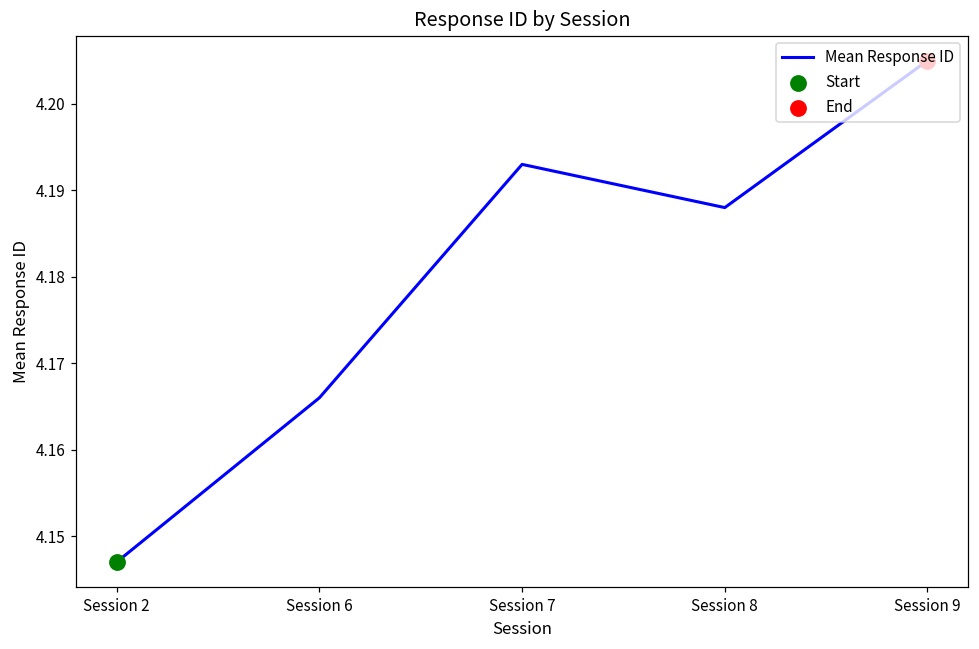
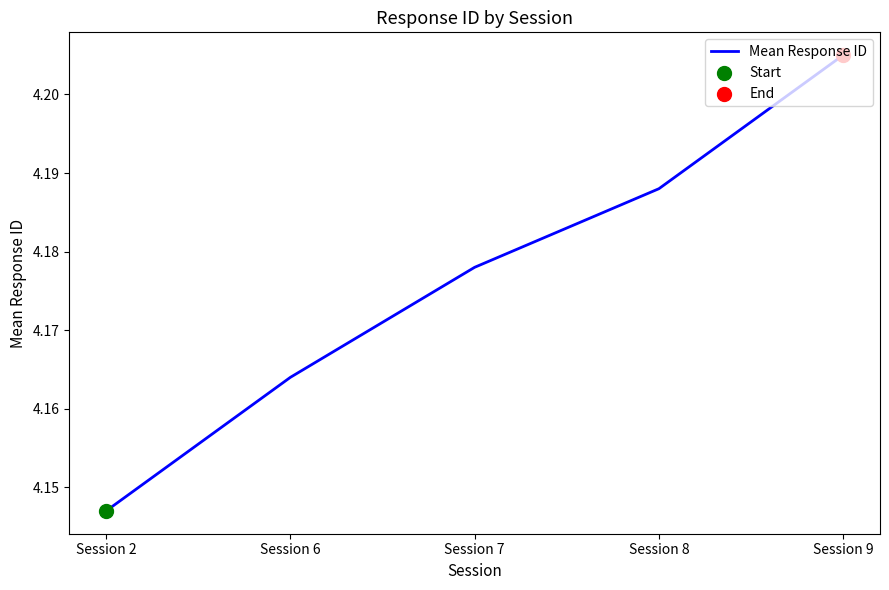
Mean Response ID, Session 6: 4.166 -> 4.164
Mean Response ID, Session 7: 4.193 -> 4.178
